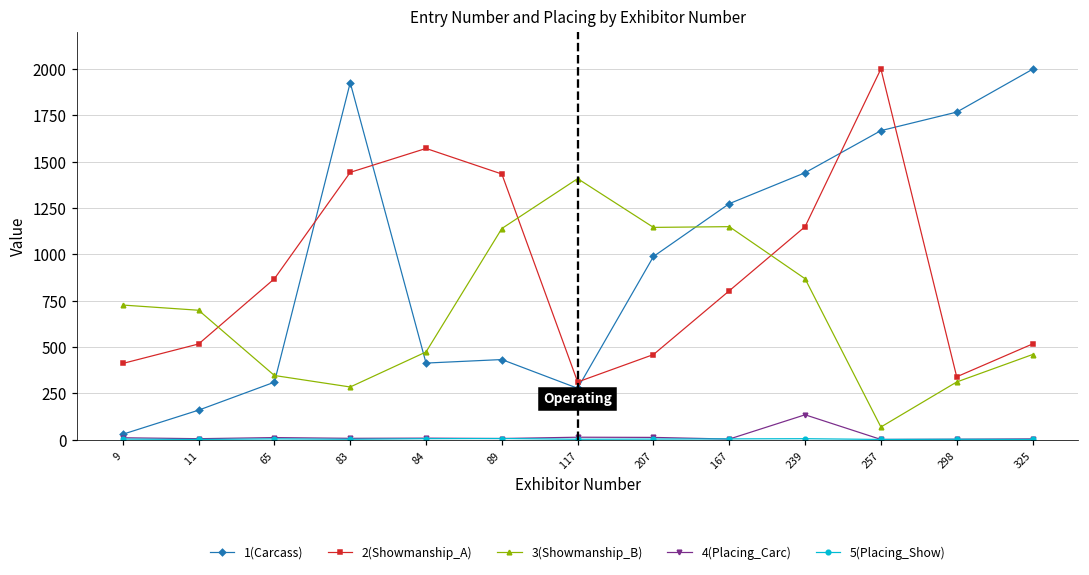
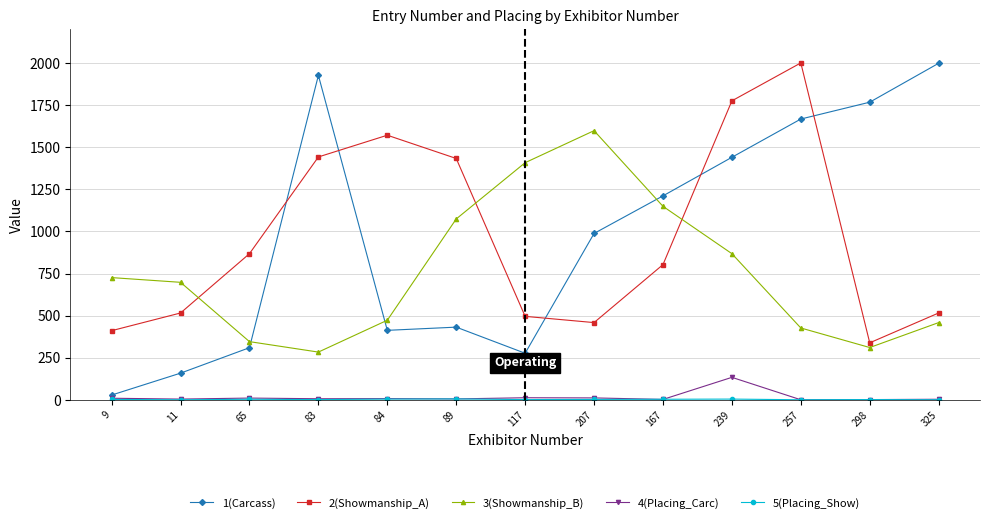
3(Showmanship_B), 89: 1140 -> 1070
2(Showmanship_A), 117: 310 -> 500
3(Showmanship_B), 207: 1150 -> 1600
1(Carcass), 167: 1270 -> 1210
2(Showmanship_A), 239: 1150 -> 1780
3(Showmanship_B), 257: 70 -> 430
